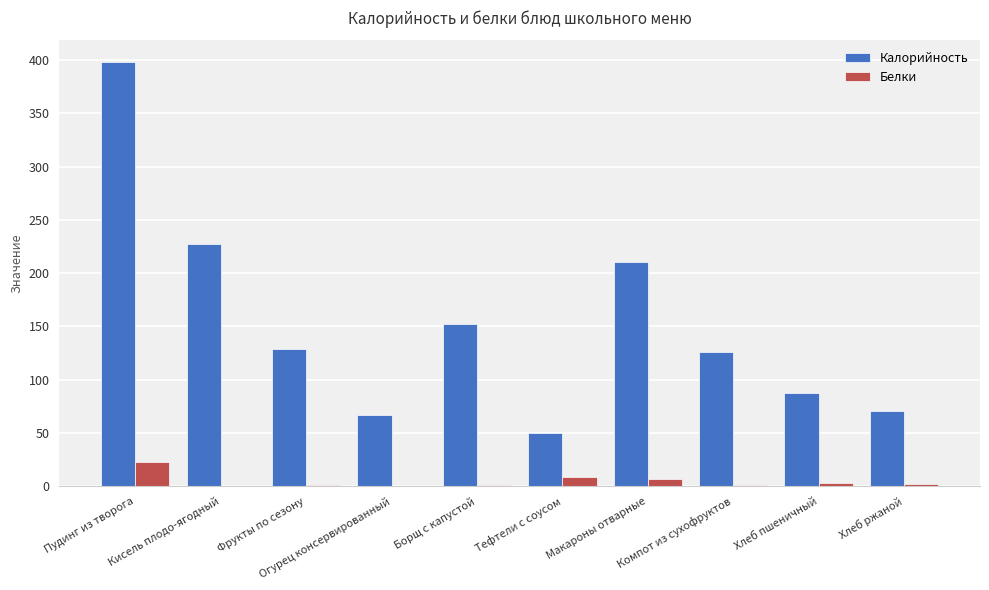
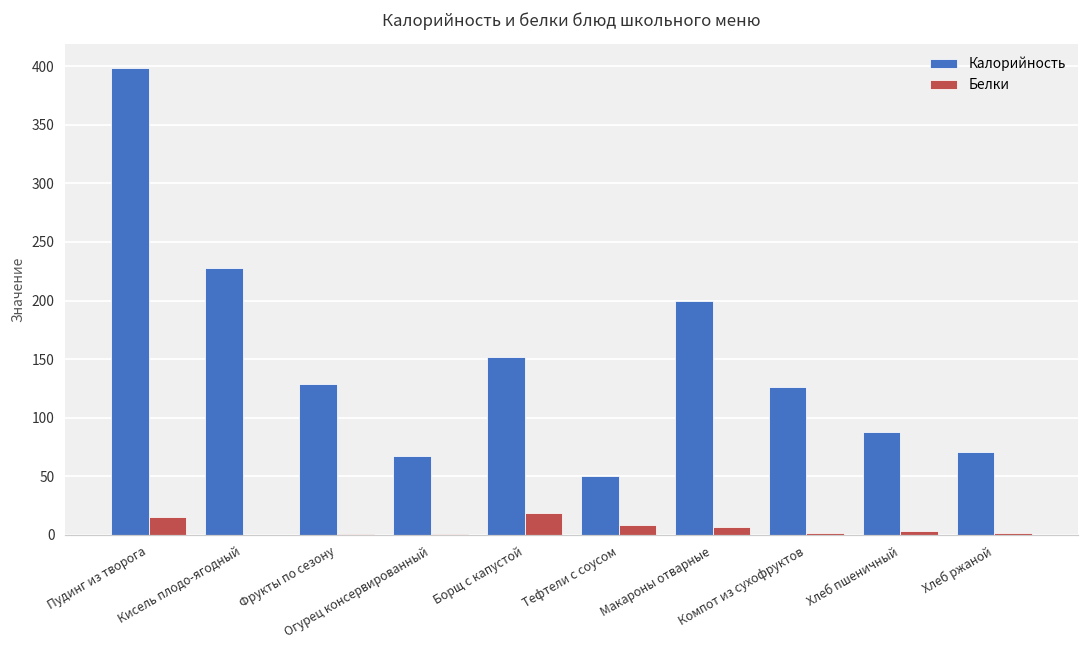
Белки, Пудинг из творога: 23 -> 15
Белки, Борщ с капустой: 1 -> 19
Калорийность, Макароны отварные: 211 -> 199
